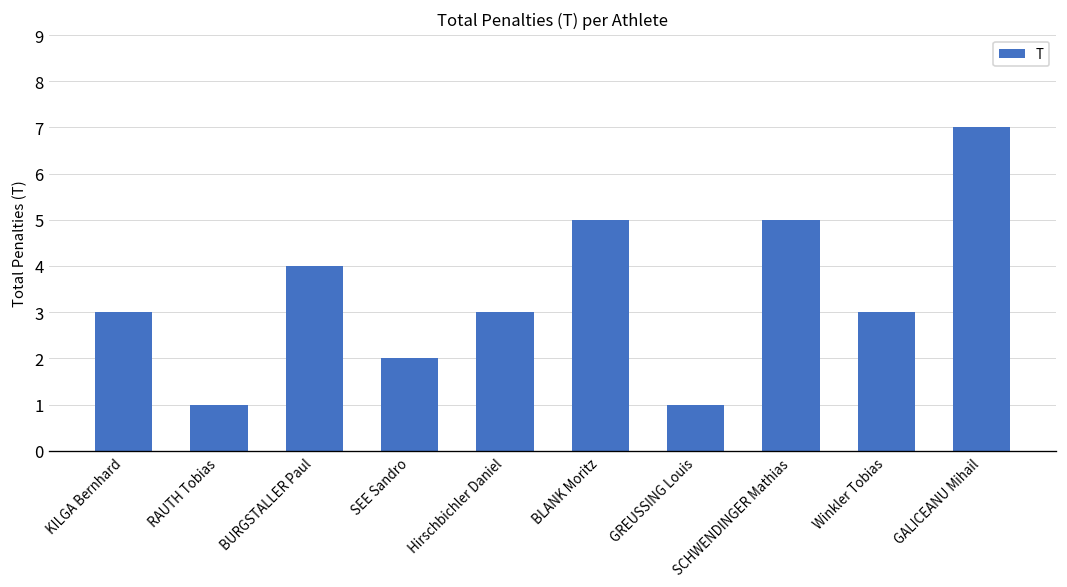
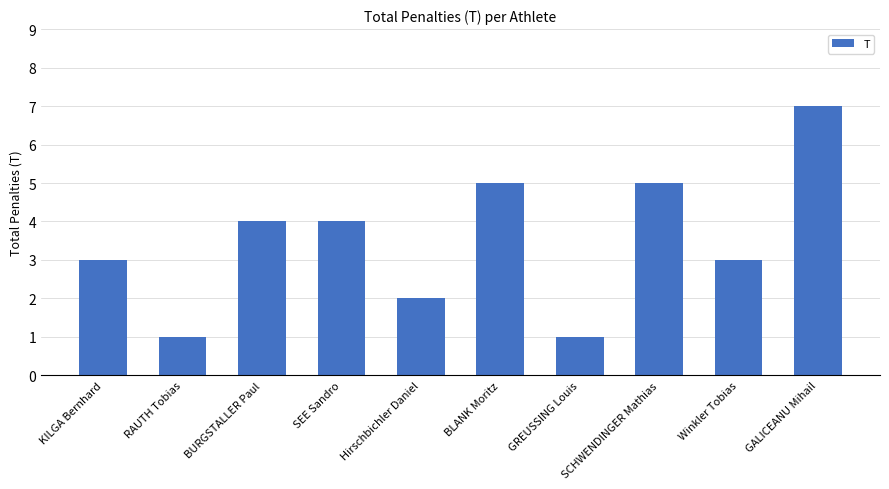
SEE Sandro: 2 -> 4
Hirschbichler Daniel: 3 -> 2
